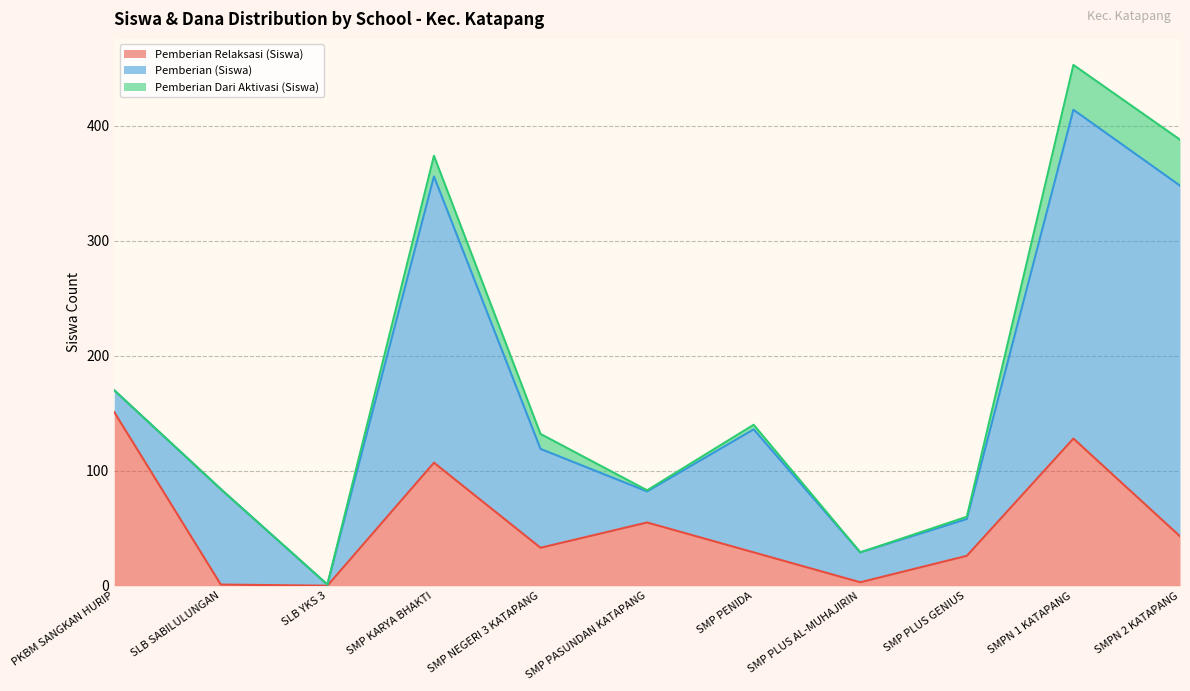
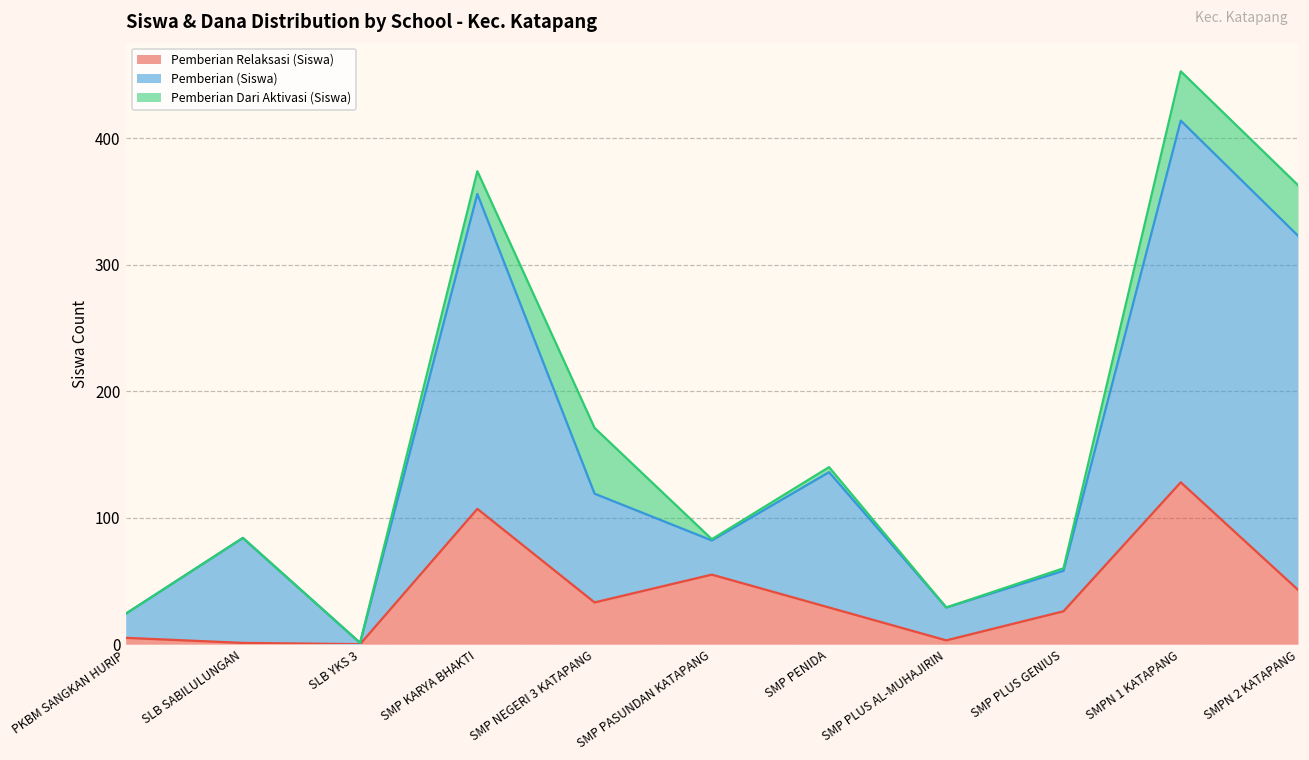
Pemberian Relaksasi (Siswa), PKBM SANGKAN HURIP: 151 -> 5
Pemberian Dari Aktivasi (Siswa), SMP NEGERI 3 KATAPANG: 13 -> 52
Pemberian (Siswa), SMPN 2 KATAPANG: 305 -> 280
